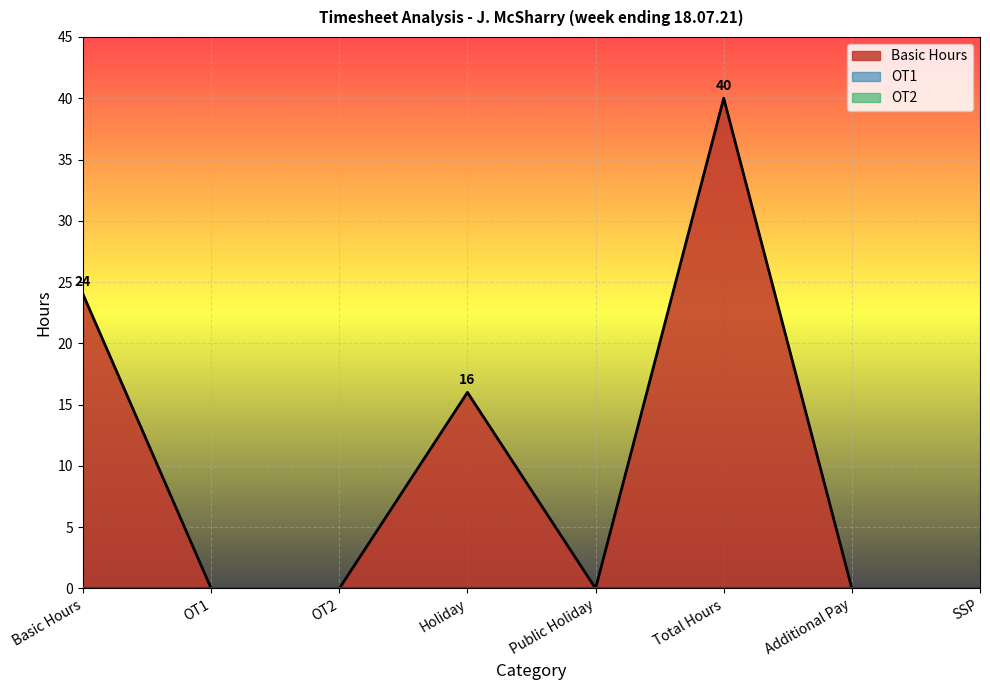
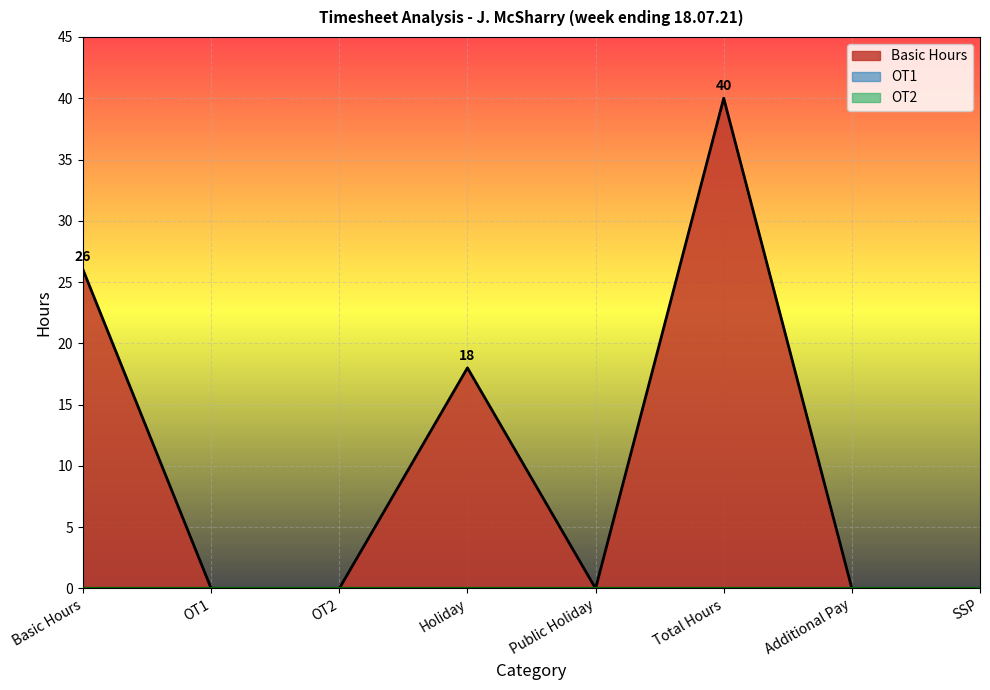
Basic Hours, Basic Hours: 24 -> 26
Basic Hours, Holiday: 16 -> 18
